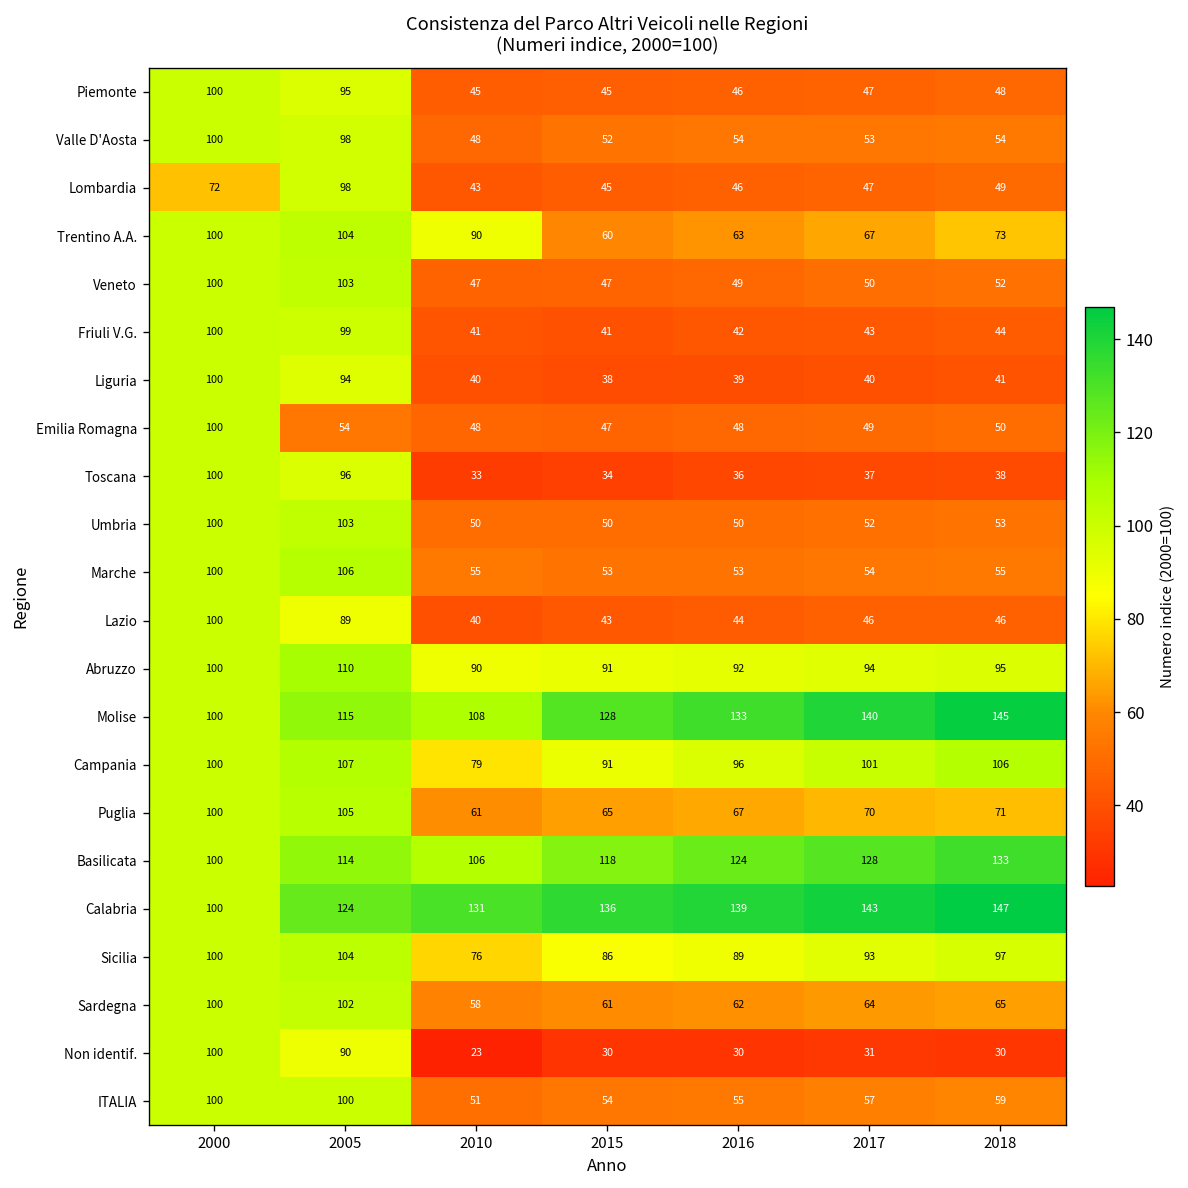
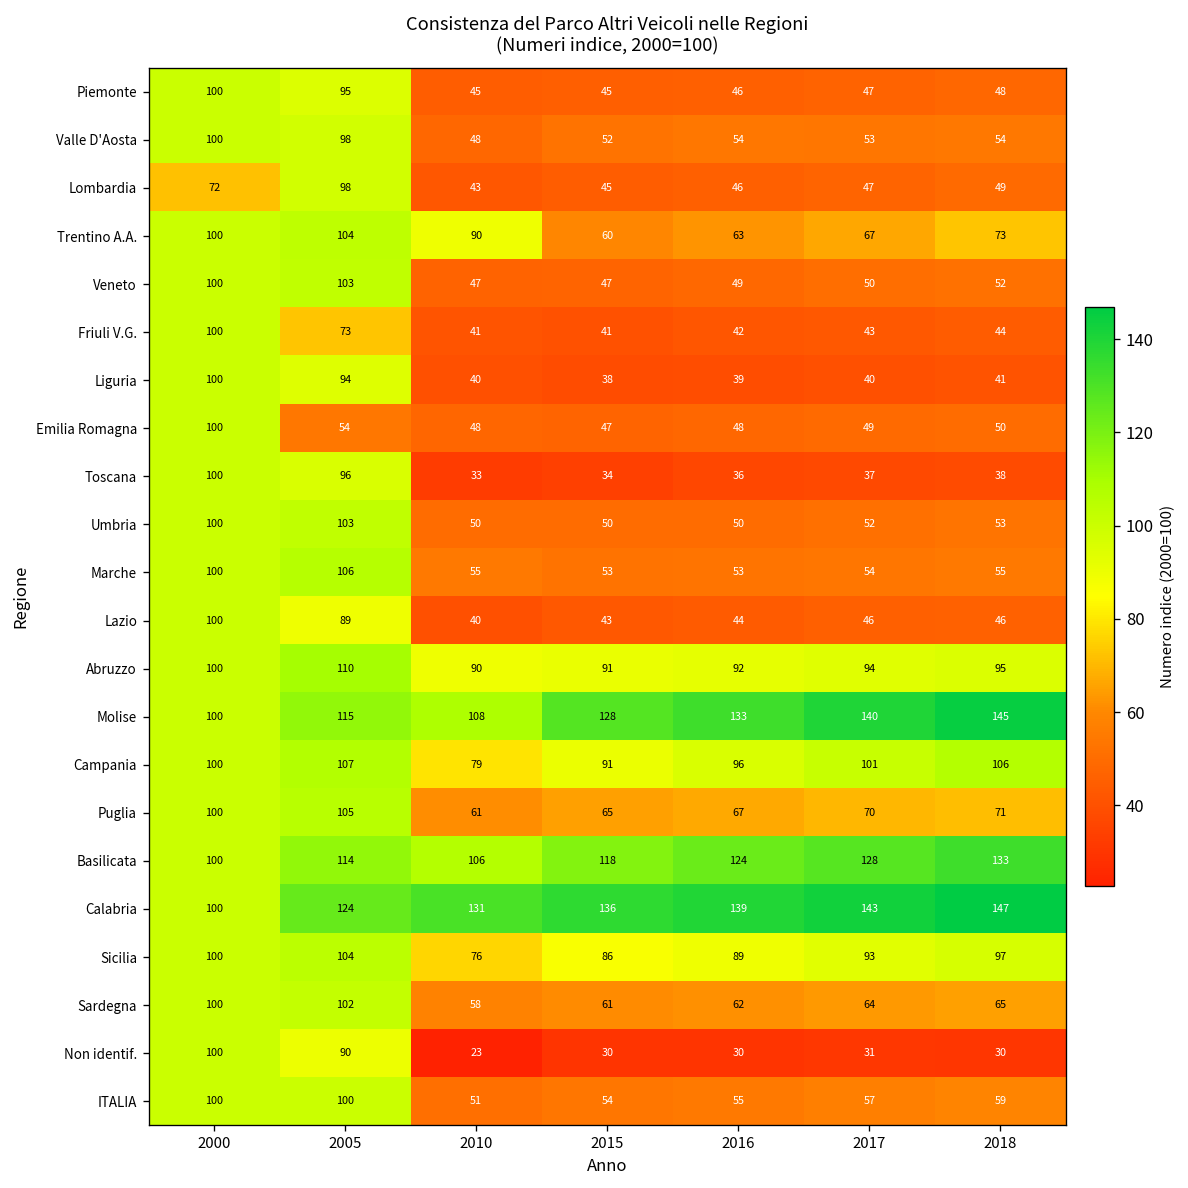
Friuli V.G., 2005: 99 -> 73
